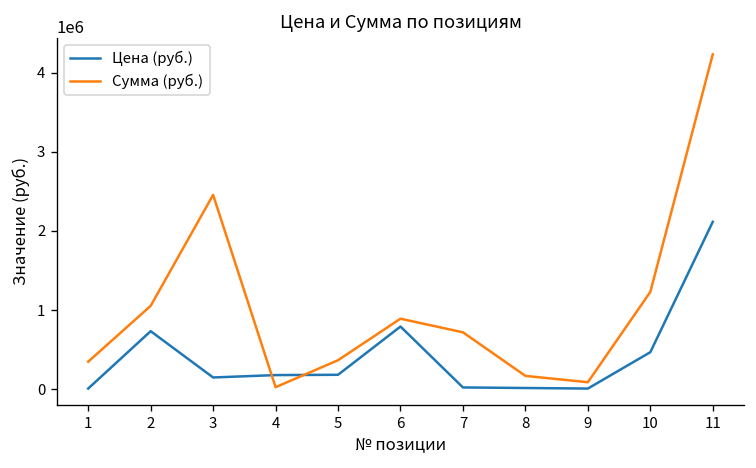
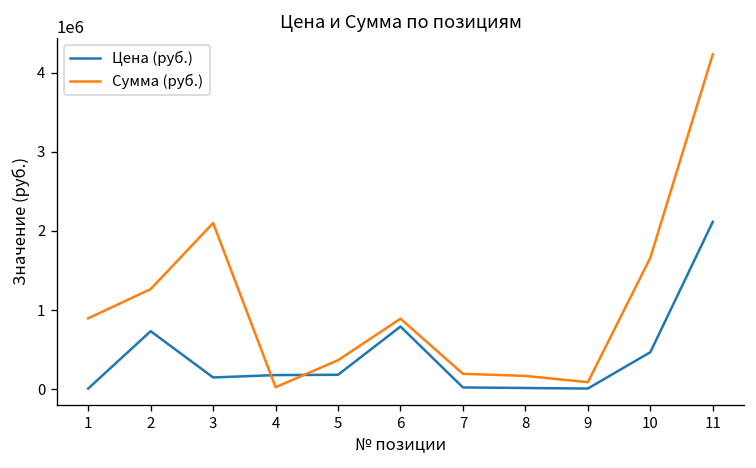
Сумма (руб.), 1: 300000 -> 900000
Сумма (руб.), 2: 1100000 -> 1300000
Сумма (руб.), 3: 2500000 -> 2100000
Сумма (руб.), 7: 700000 -> 200000
Сумма (руб.), 10: 1200000 -> 1700000
